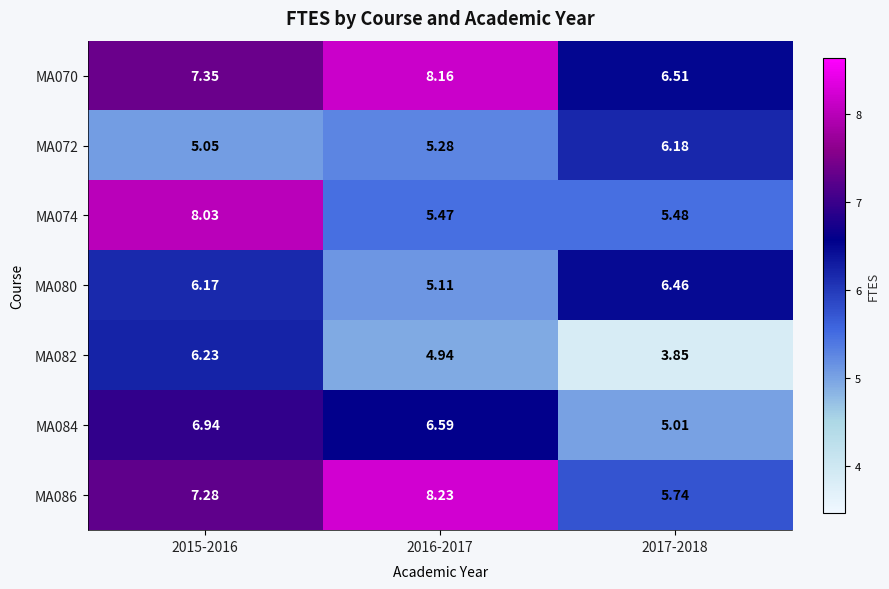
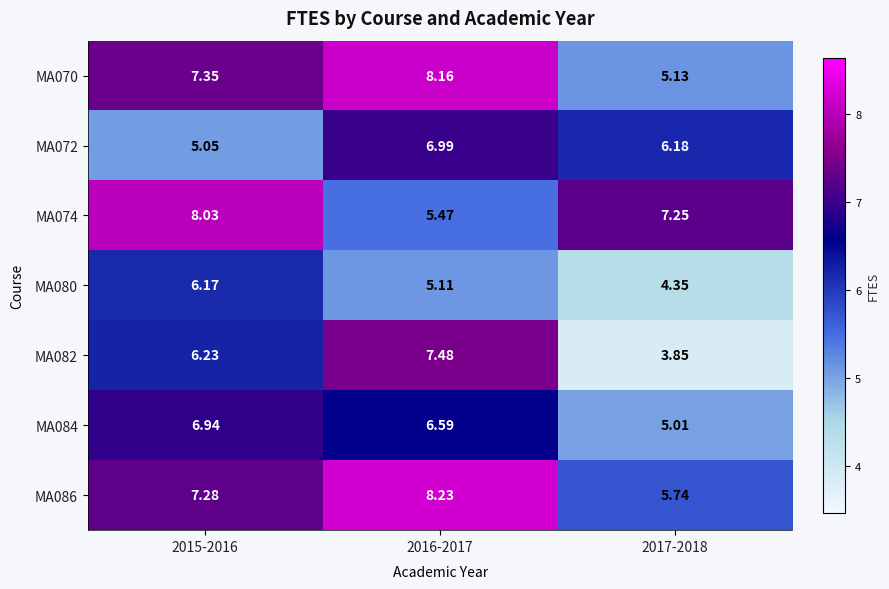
MA070, 2017-2018: 6.51 -> 5.13
MA072, 2016-2017: 5.28 -> 6.99
MA074, 2017-2018: 5.48 -> 7.25
MA080, 2017-2018: 6.46 -> 4.35
MA082, 2016-2017: 4.94 -> 7.48
